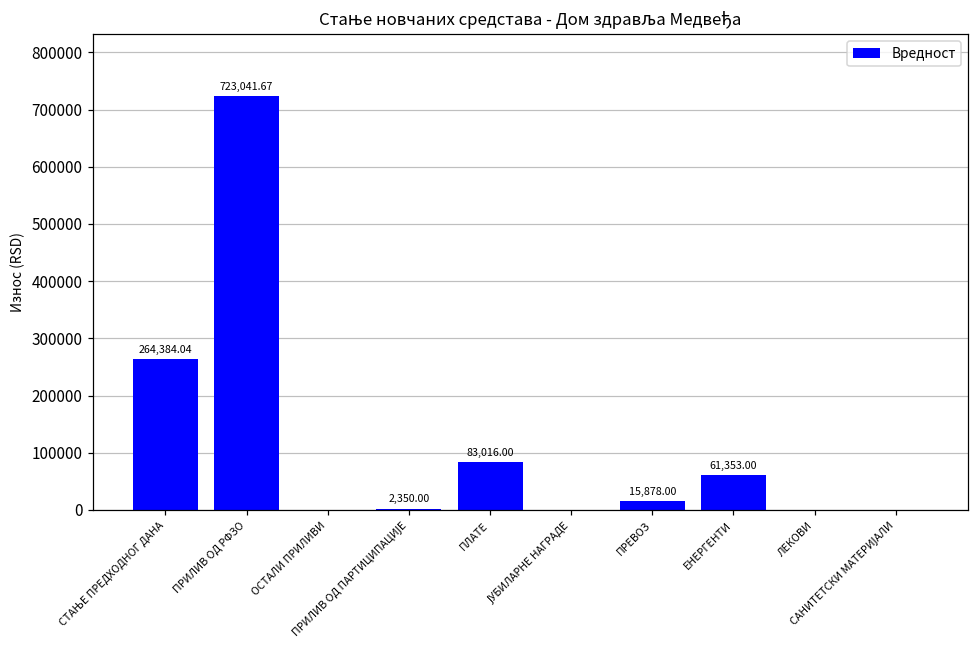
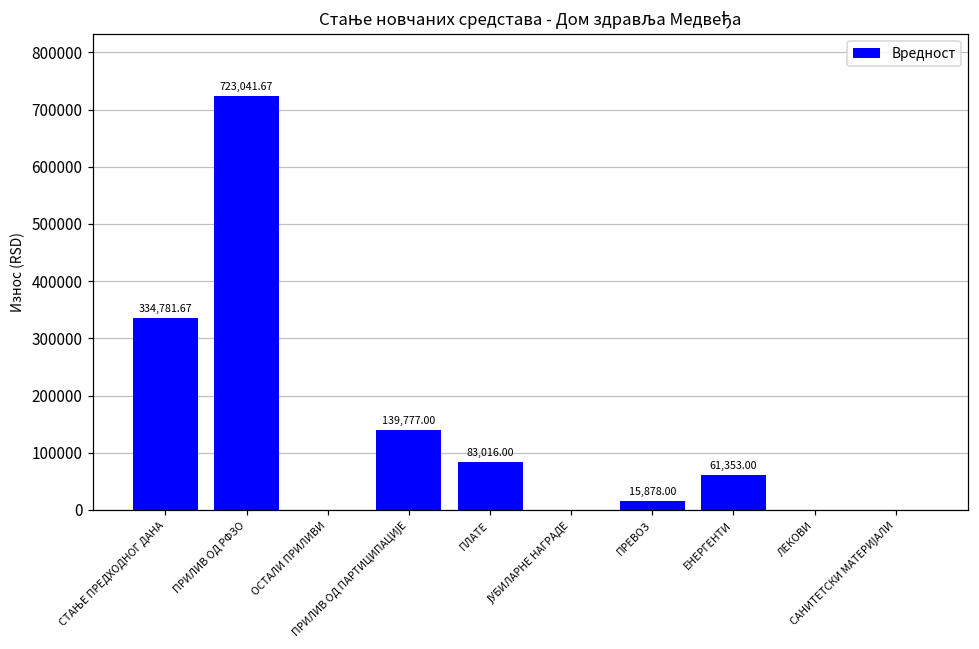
СТАЊЕ ПРЕДХОДНОГ ДАНА: 264,384.04 -> 334,781.67
ПРИЛИВ ОД ПАРТИЦИПАЦИЈЕ: 2,350.00 -> 139,777.00
